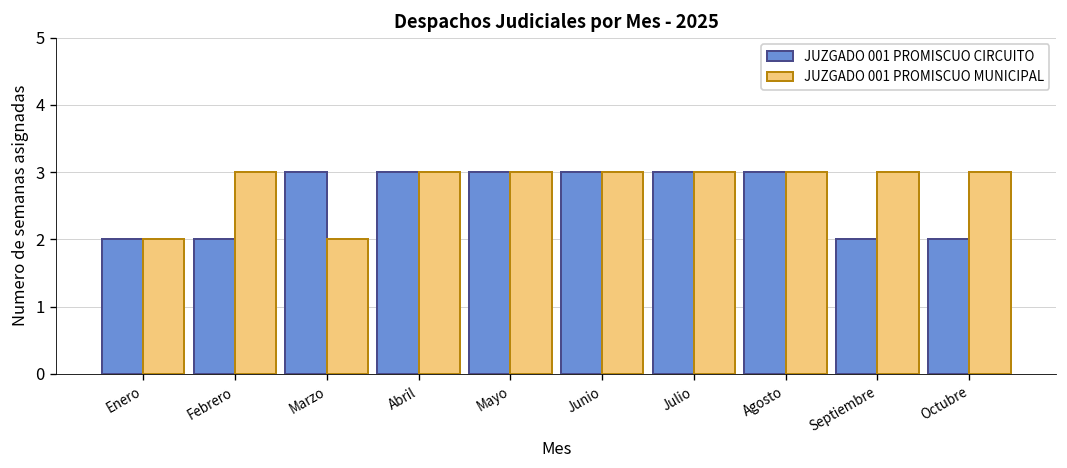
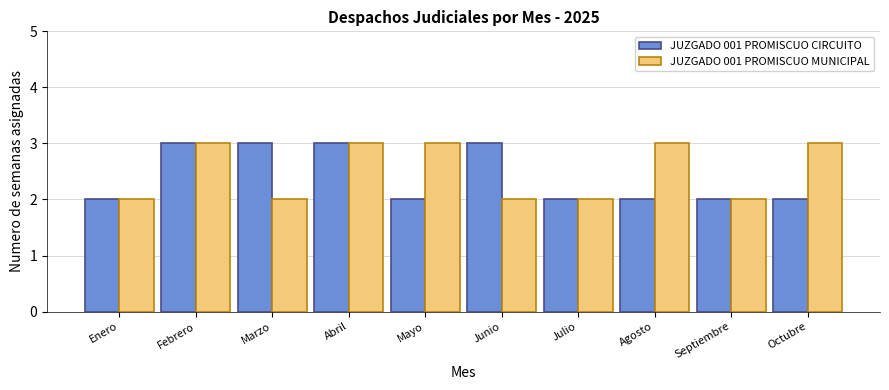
JUZGADO 001 PROMISCUO CIRCUITO, Febrero: 2 -> 3
JUZGADO 001 PROMISCUO CIRCUITO, Mayo: 3 -> 2
JUZGADO 001 PROMISCUO MUNICIPAL, Junio: 3 -> 2
JUZGADO 001 PROMISCUO CIRCUITO, Julio: 3 -> 2
JUZGADO 001 PROMISCUO MUNICIPAL, Julio: 3 -> 2
JUZGADO 001 PROMISCUO CIRCUITO, Agosto: 3 -> 2
JUZGADO 001 PROMISCUO MUNICIPAL, Septiembre: 3 -> 2
